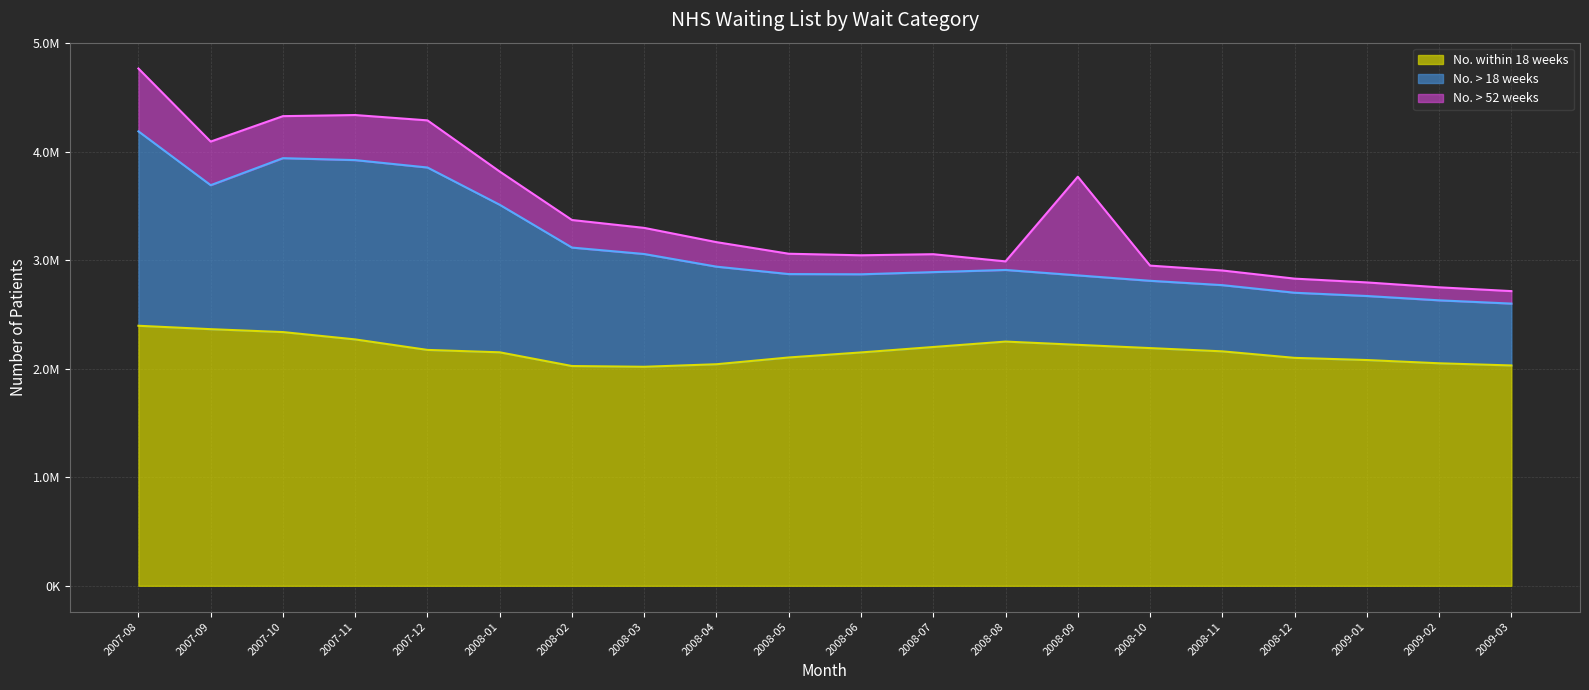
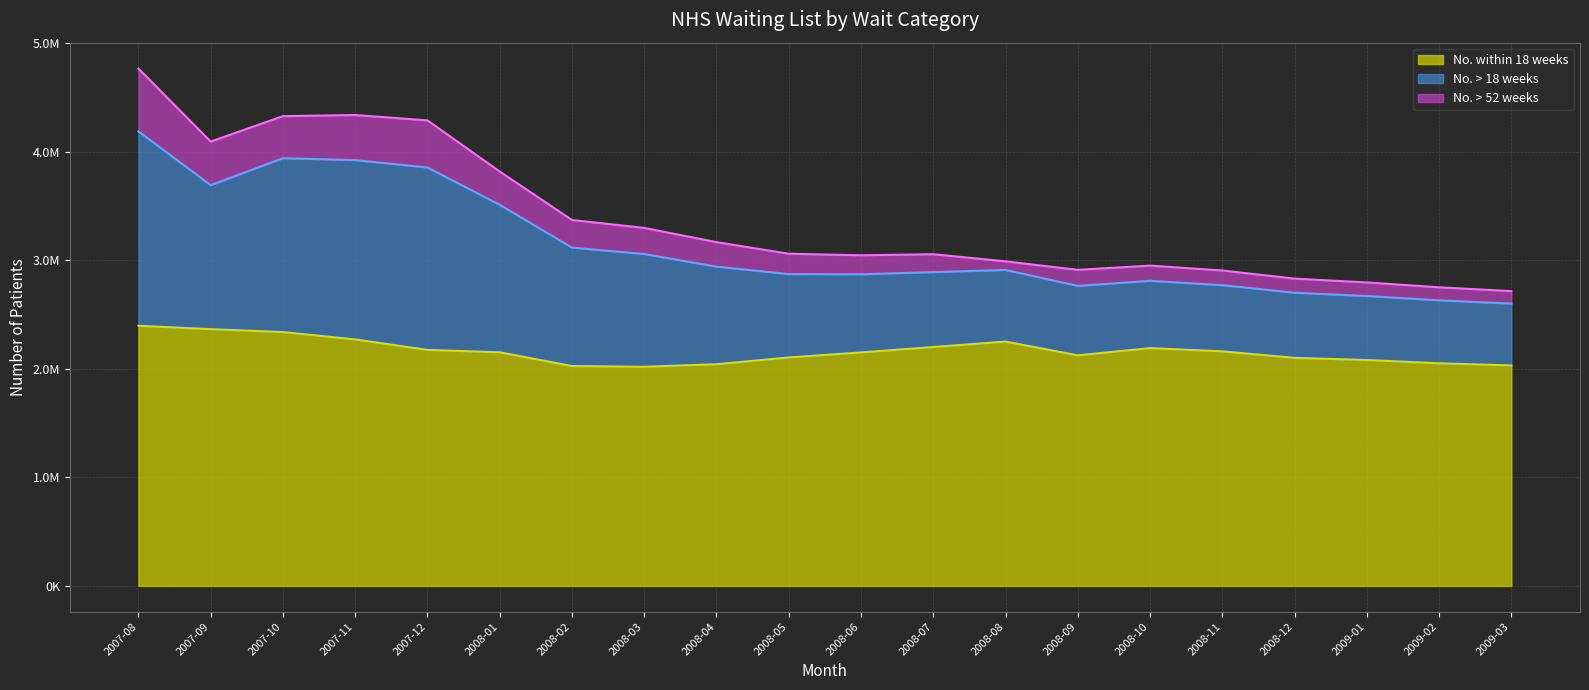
No. within 18 weeks, 2008-09: 2220000 -> 2120000
No. > 52 weeks, 2008-09: 910000 -> 150000
